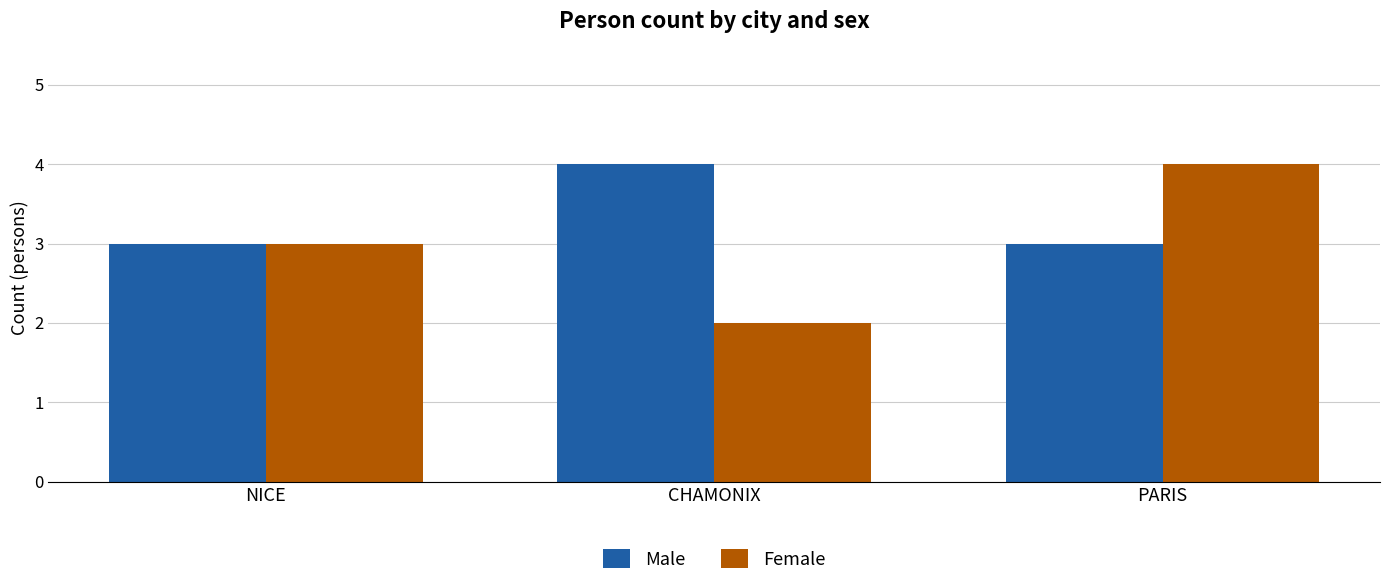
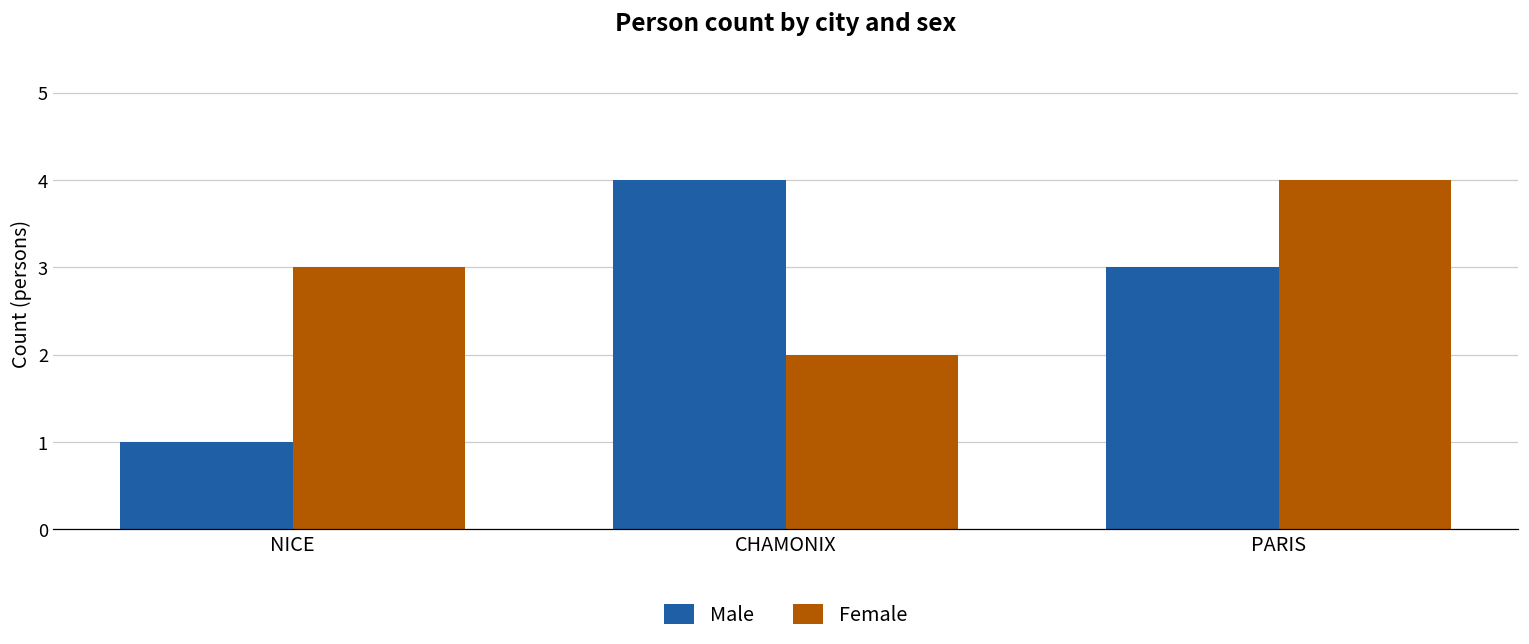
Male, NICE: 3 -> 1
